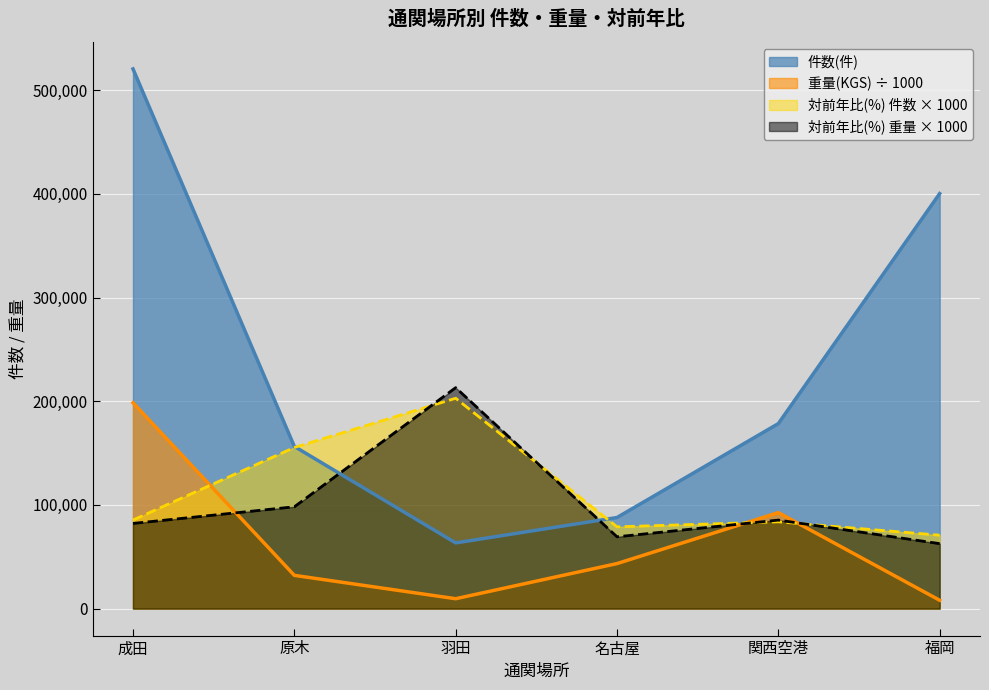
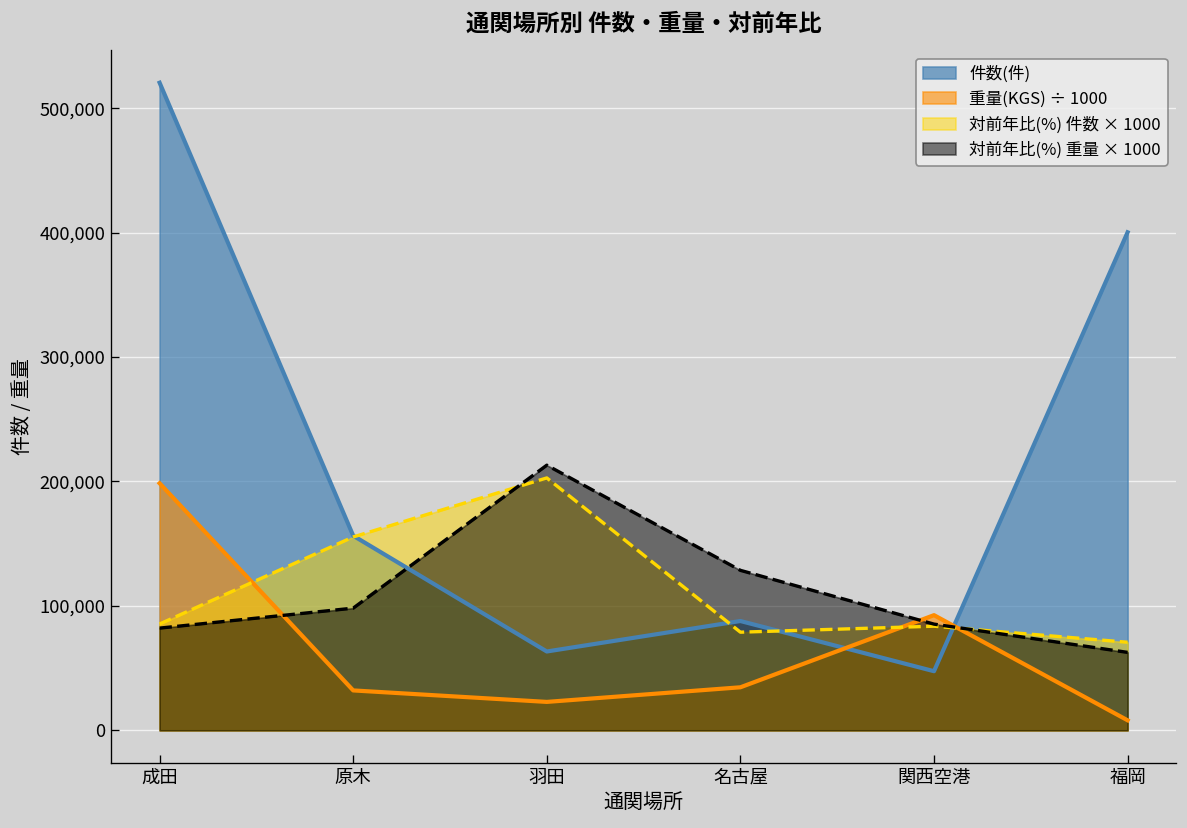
重量(KGS) ÷ 1000, 羽田: 10,000 -> 23,000
重量(KGS) ÷ 1000, 名古屋: 43,000 -> 35,000
対前年比(%) 重量 × 1000, 名古屋: 69,000 -> 129,000
件数(件), 関西空港: 178,000 -> 48,000
